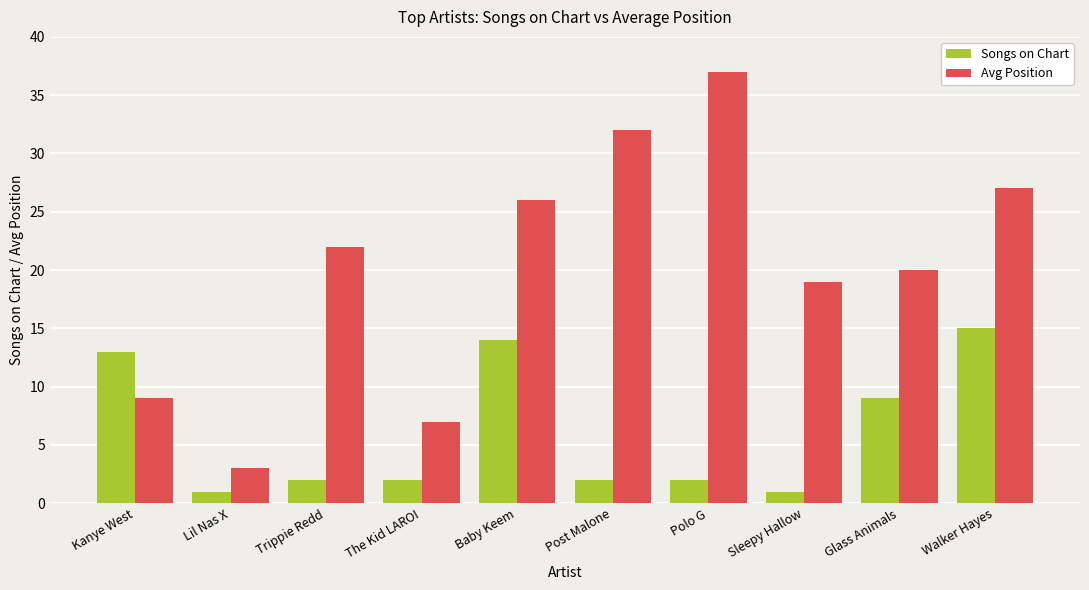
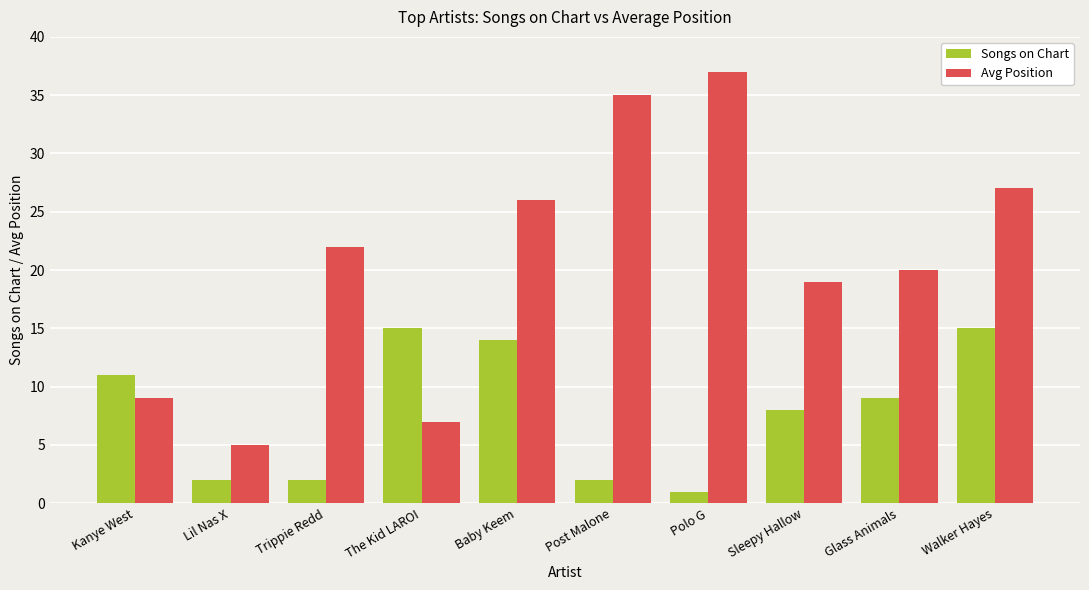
Songs on Chart, Kanye West: 13 -> 11
Songs on Chart, Lil Nas X: 1 -> 2
Avg Position, Lil Nas X: 3 -> 5
Songs on Chart, The Kid LAROI: 2 -> 15
Avg Position, Post Malone: 32 -> 35
Songs on Chart, Polo G: 2 -> 1
Songs on Chart, Sleepy Hallow: 1 -> 8
